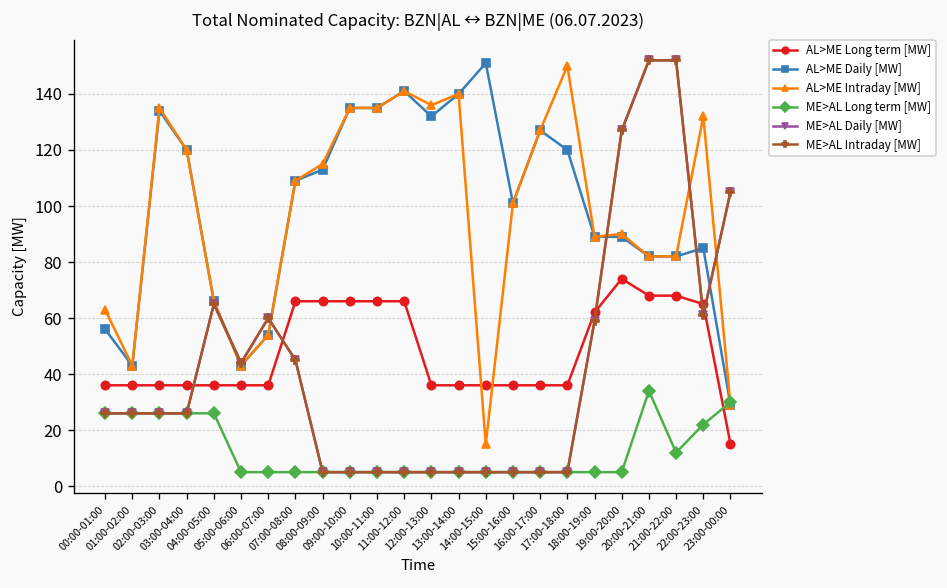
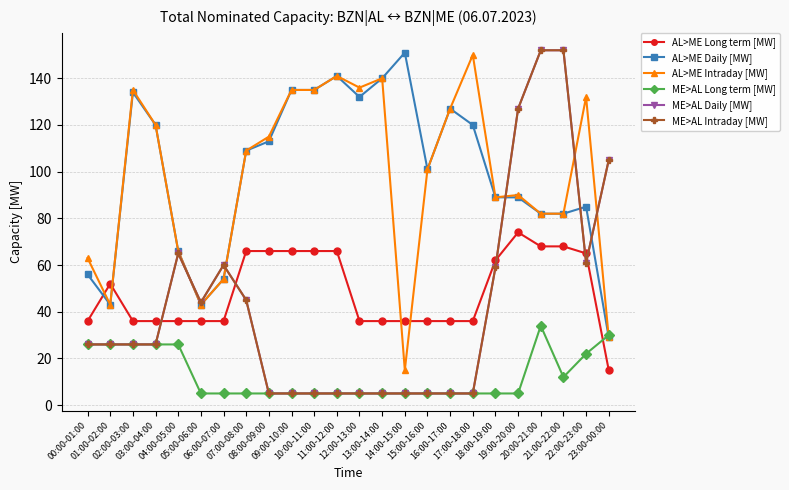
AL>ME Long term [MW], 01:00-02:00: 36 -> 52
